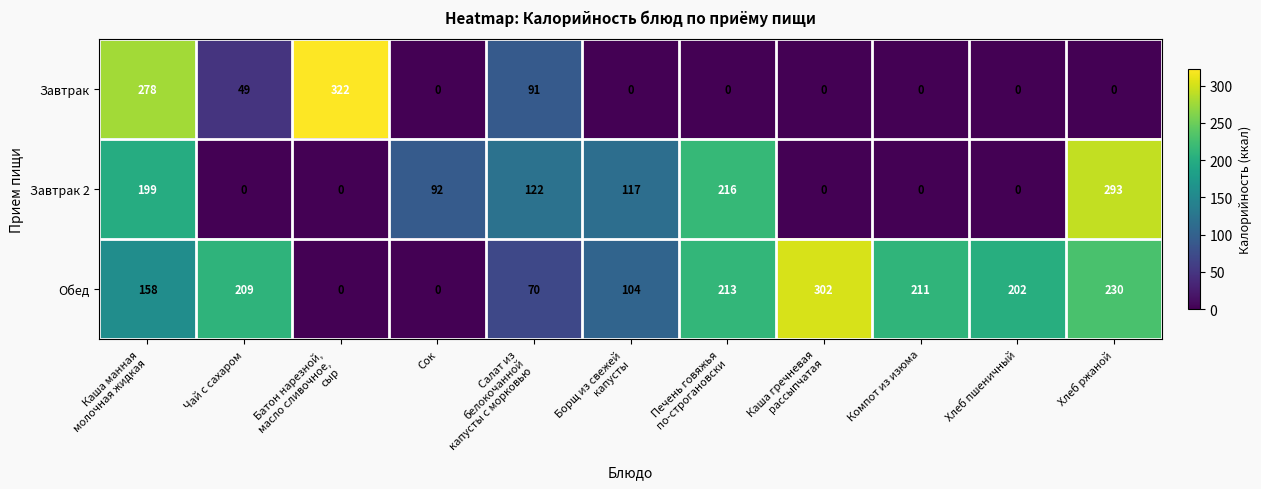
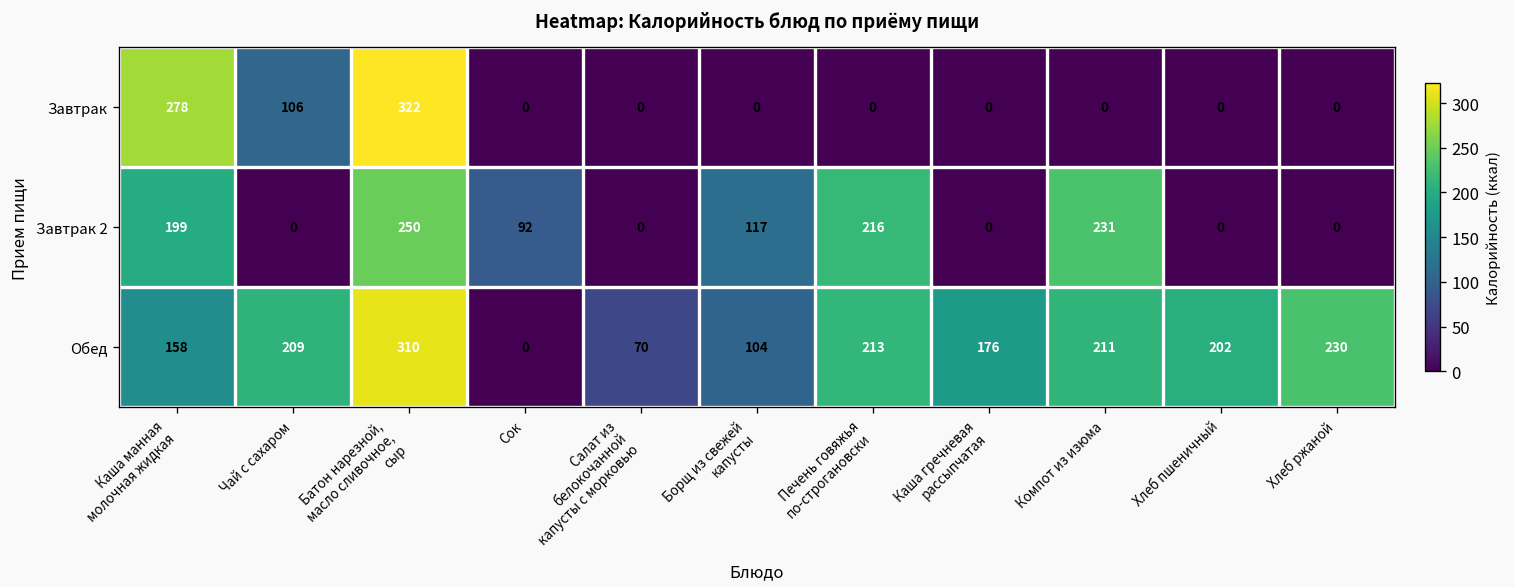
Завтрак, Чай с сахаром: 49 -> 106
Завтрак, Салат из белокочанной капусты с морковью: 91 -> 0
Завтрак 2, Батон нарезной, масло сливочное, сыр: 0 -> 250
Завтрак 2, Салат из белокочанной капусты с морковью: 122 -> 0
Завтрак 2, Компот из изюма: 0 -> 231
Завтрак 2, Хлеб ржаной: 293 -> 0
Обед, Батон нарезной, масло сливочное, сыр: 0 -> 310
Обед, Каша гречневая рассыпчатая: 302 -> 176
